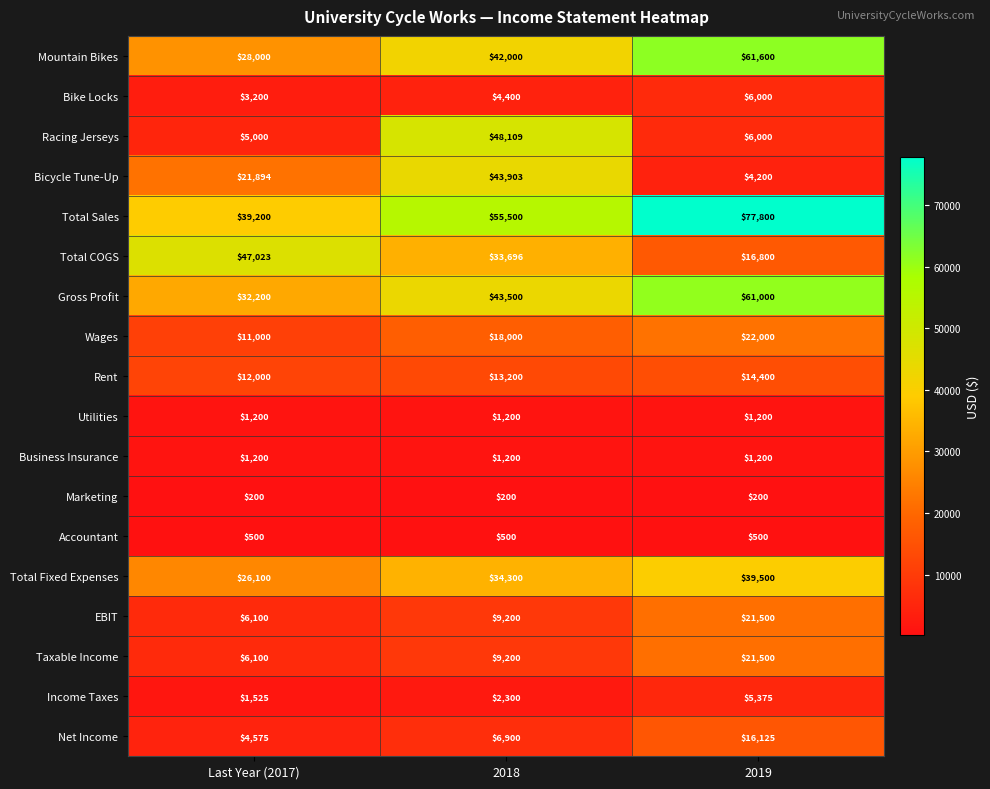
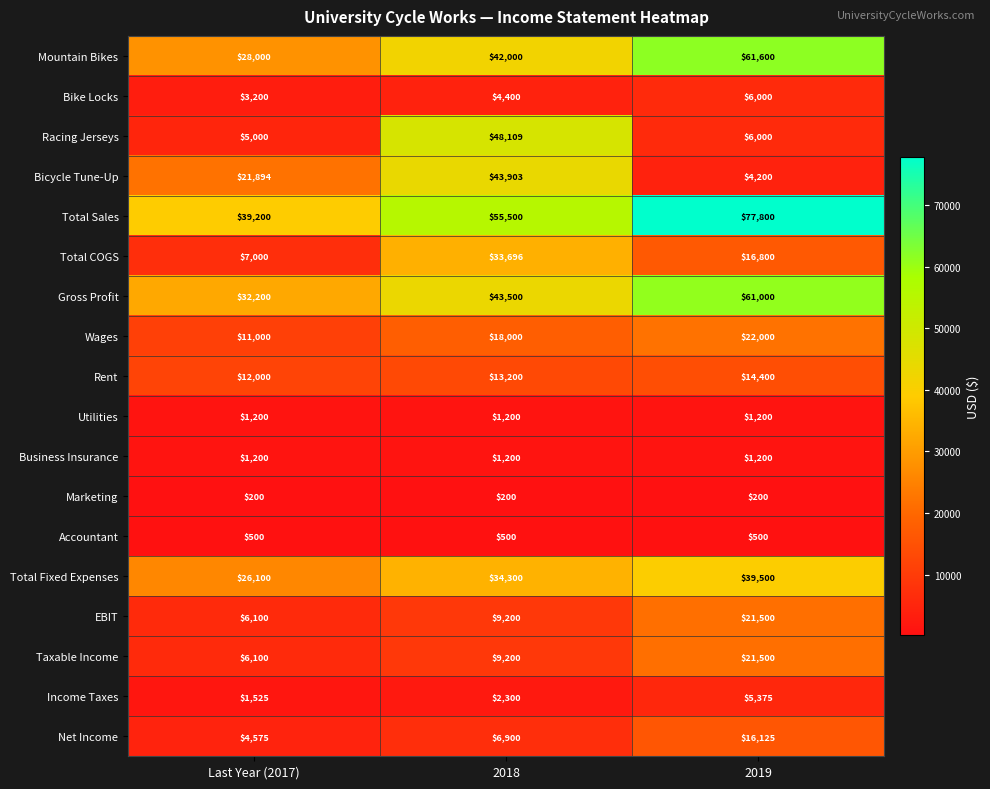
Total COGS, Last Year (2017): $47,023 -> $7,000
